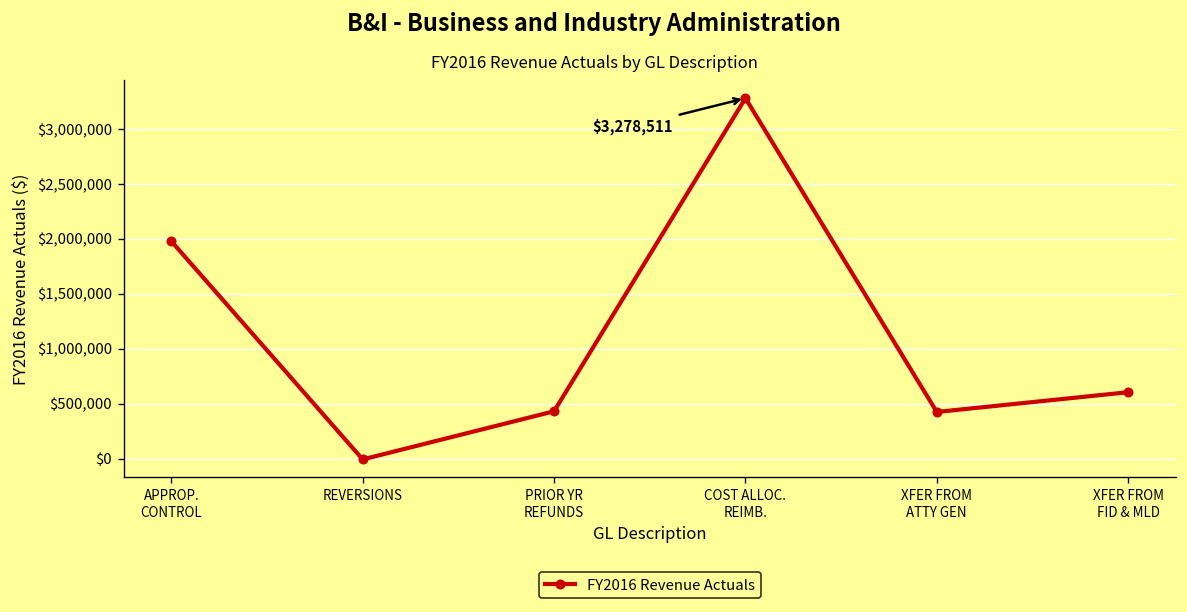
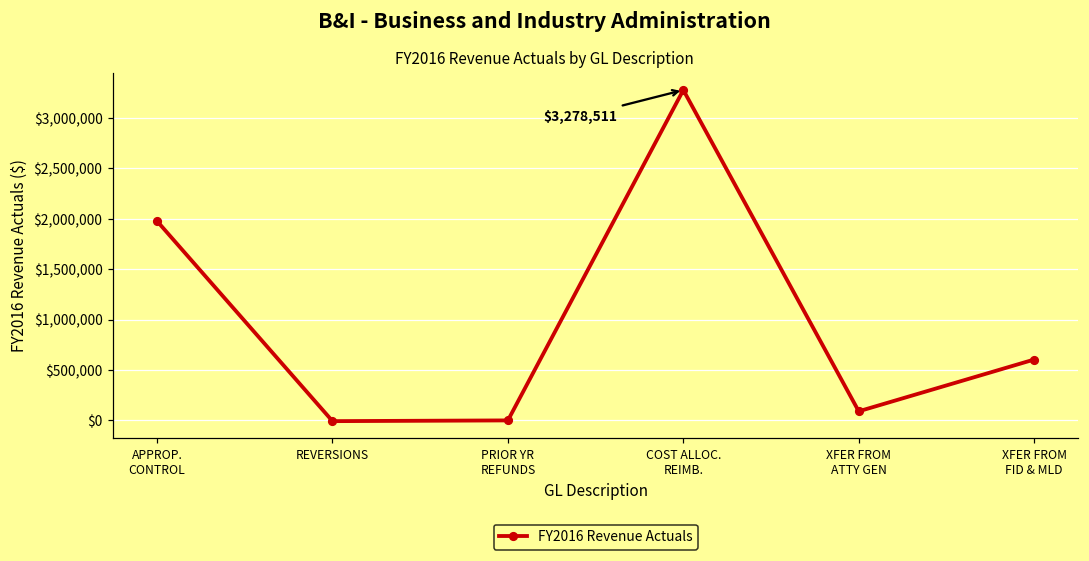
PRIOR YR REFUNDS: $400,000 -> $0
XFER FROM ATTY GEN: $400,000 -> $100,000
